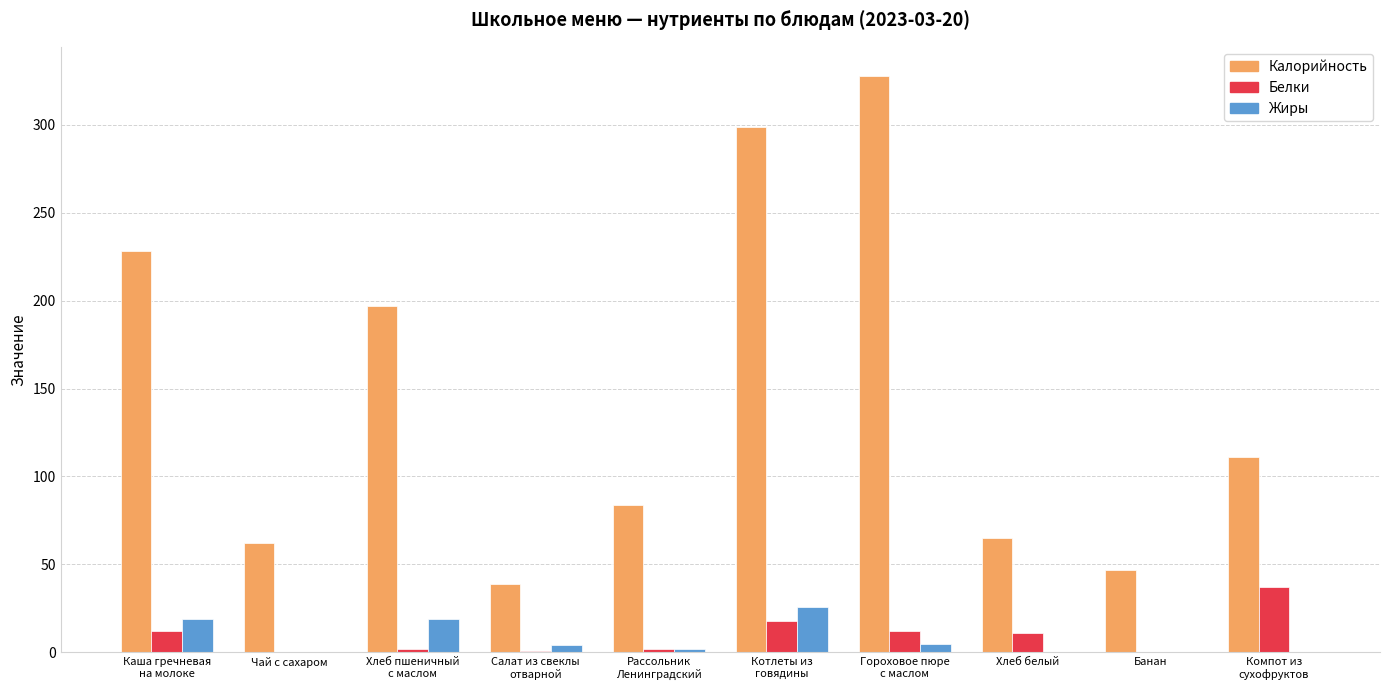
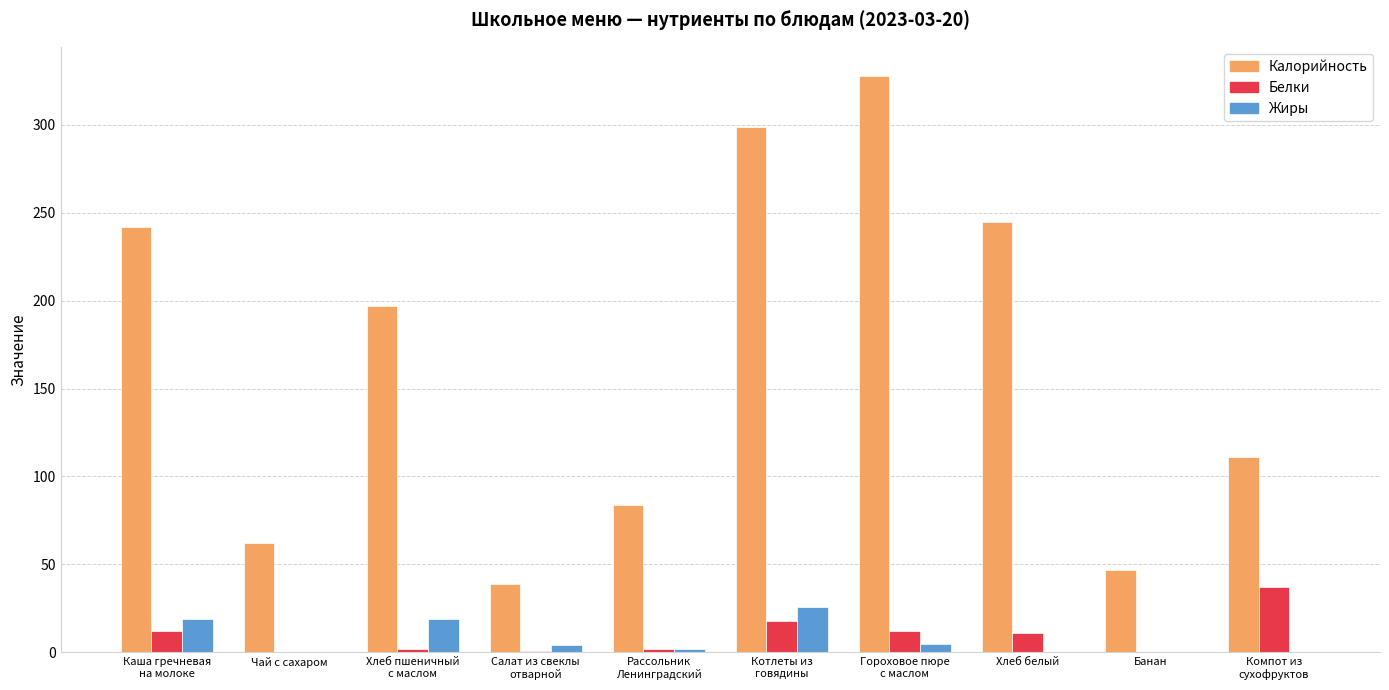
Калорийность, Каша гречневая на молоке: 228 -> 242
Калорийность, Хлеб белый: 65 -> 245
